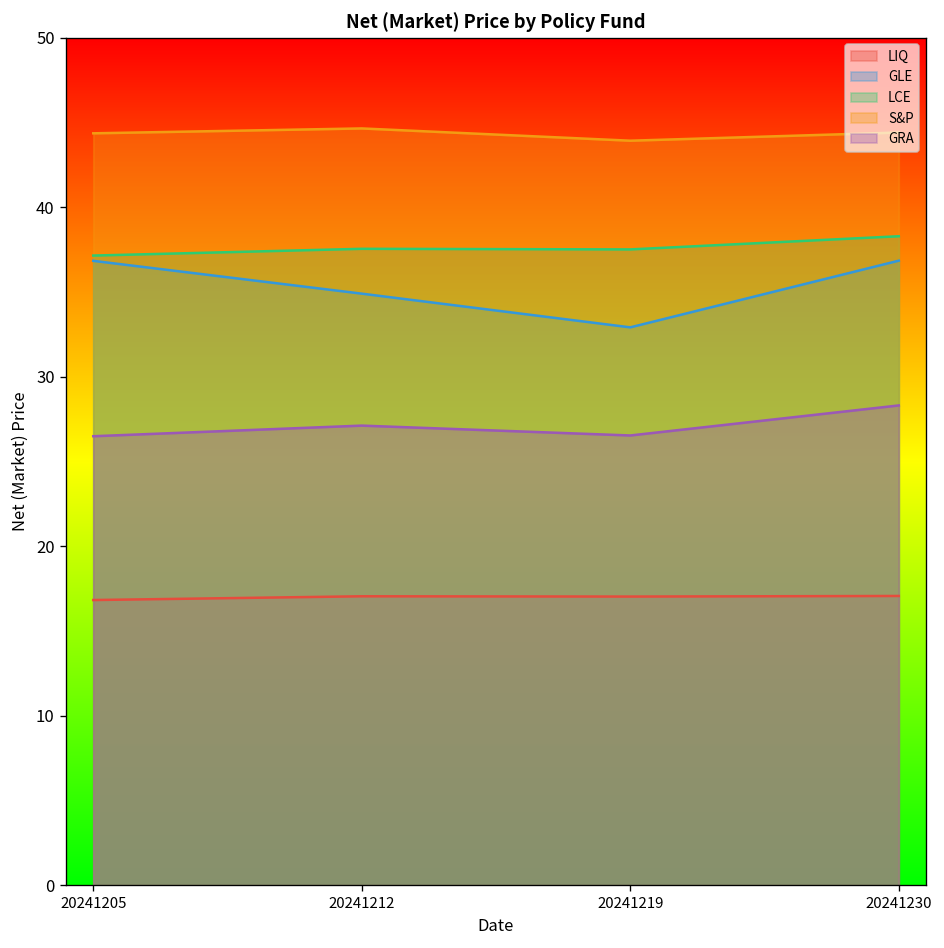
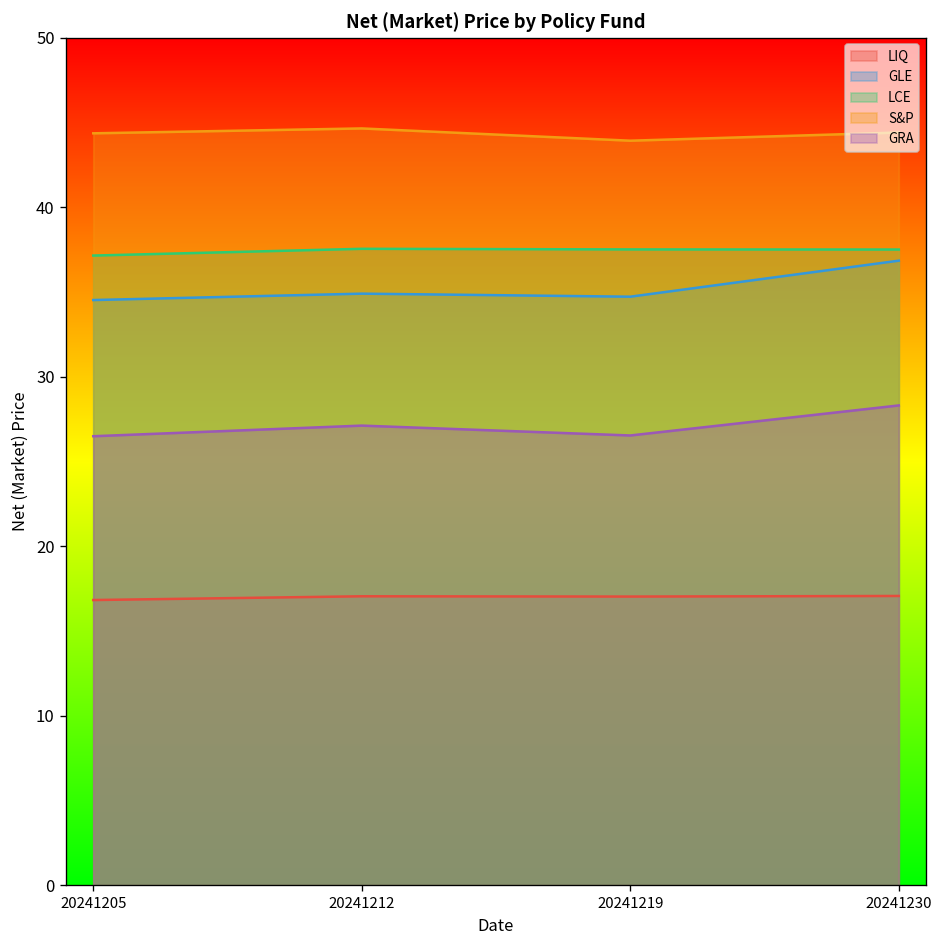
GLE, 20241205: 36.8 -> 34.5
GLE, 20241219: 32.9 -> 34.7
LCE, 20241230: 38.3 -> 37.5
